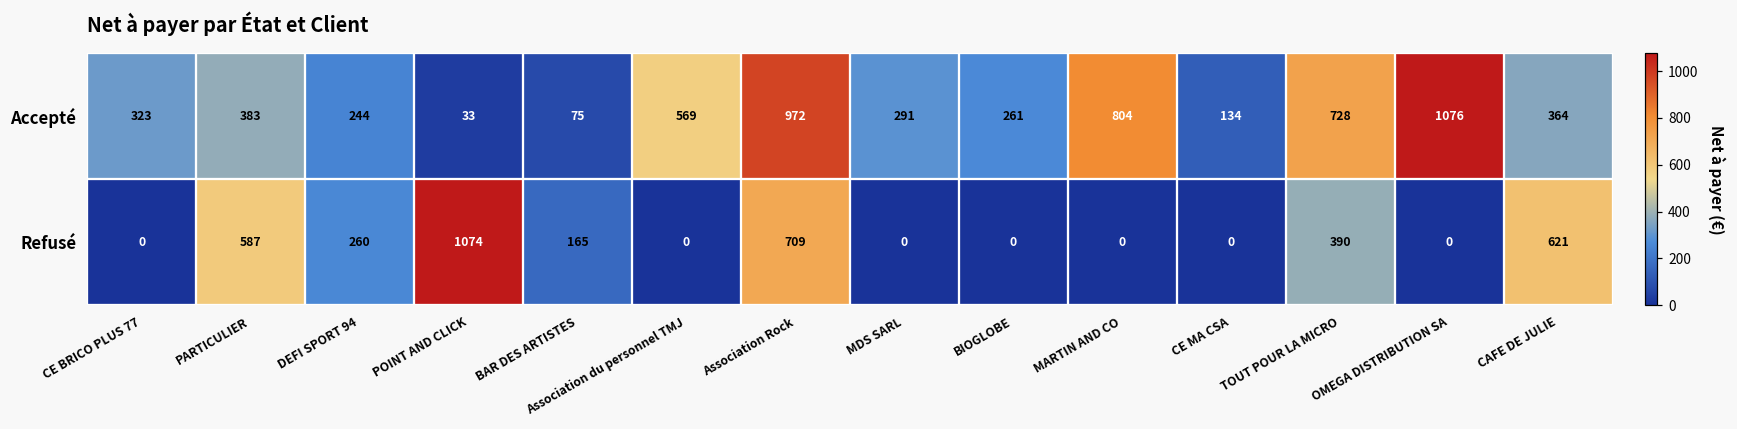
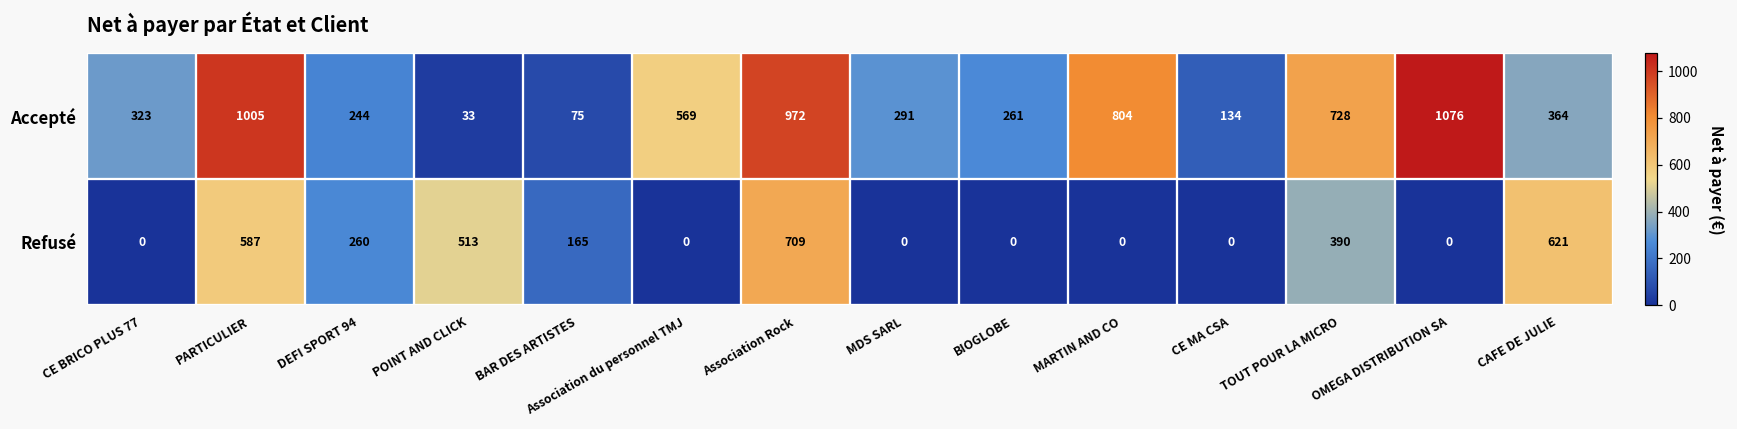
Accepté, PARTICULIER: 383 -> 1005
Refusé, POINT AND CLICK: 1074 -> 513
